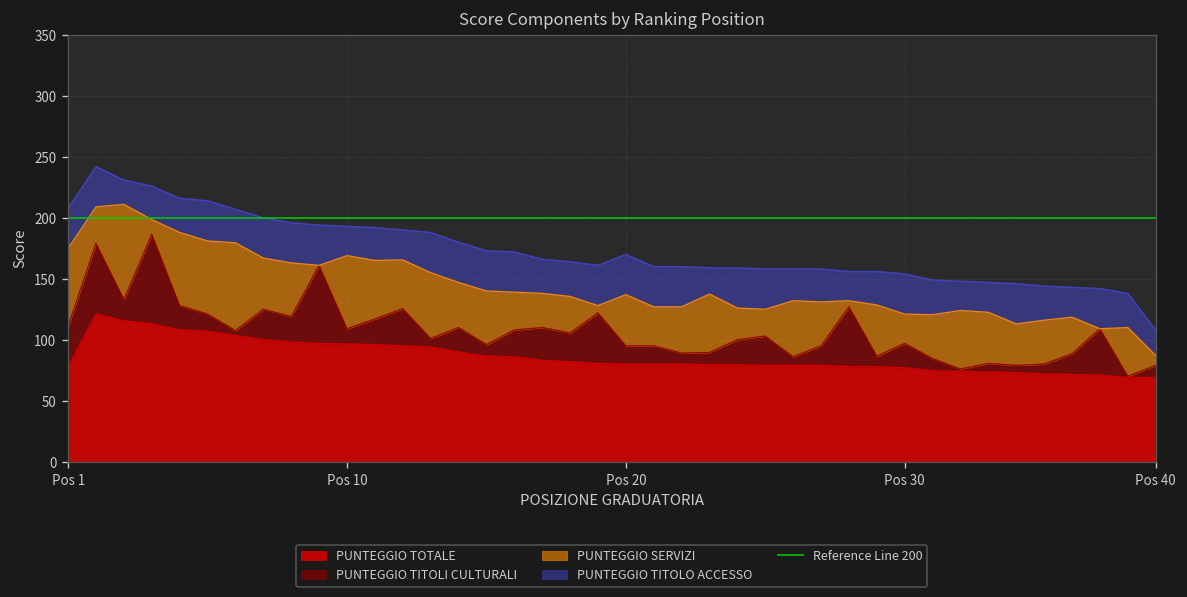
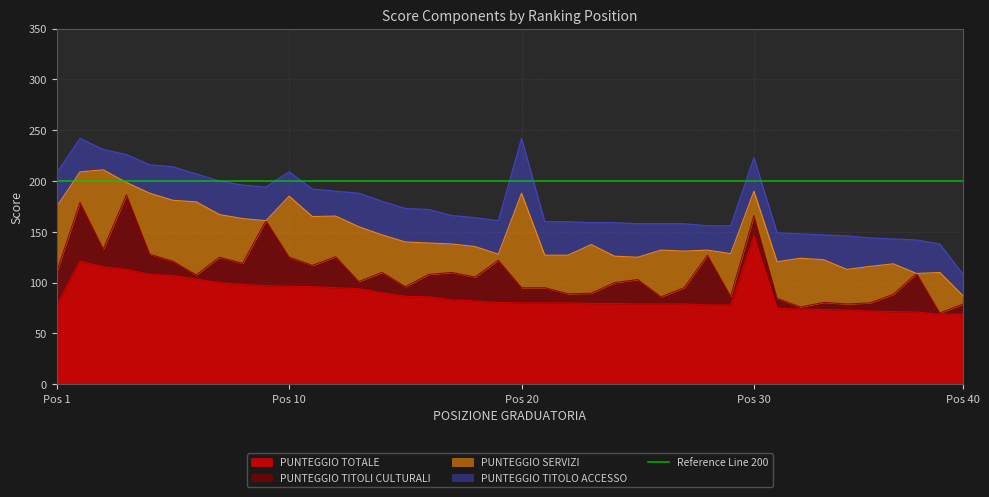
PUNTEGGIO TITOLI CULTURALI, Pos 10: 13 -> 29
PUNTEGGIO SERVIZI, Pos 20: 42 -> 93
PUNTEGGIO TITOLO ACCESSO, Pos 20: 33 -> 54
PUNTEGGIO TOTALE, Pos 30: 77 -> 146
